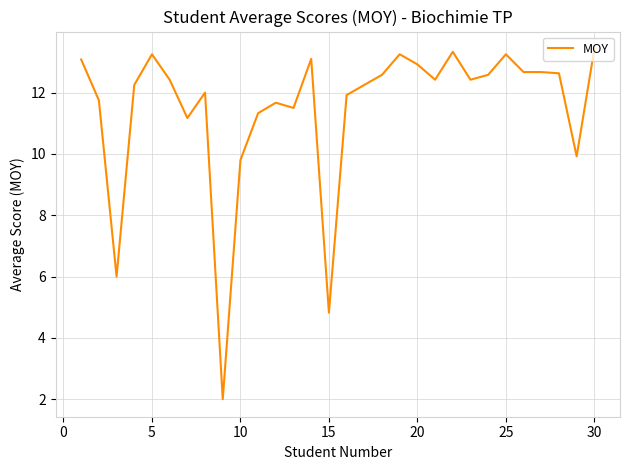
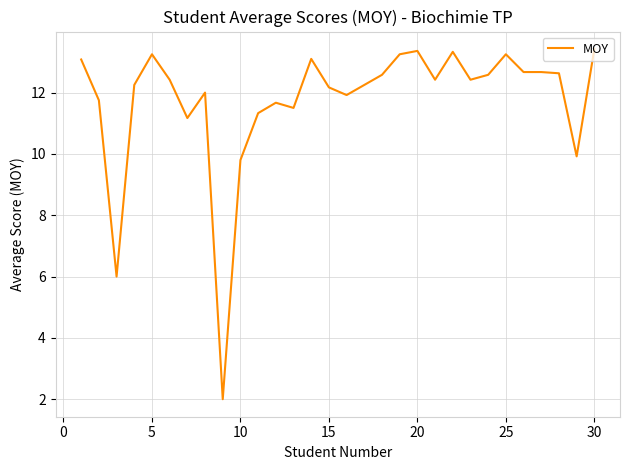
15: 4.8 -> 12.2
20: 12.9 -> 13.4
